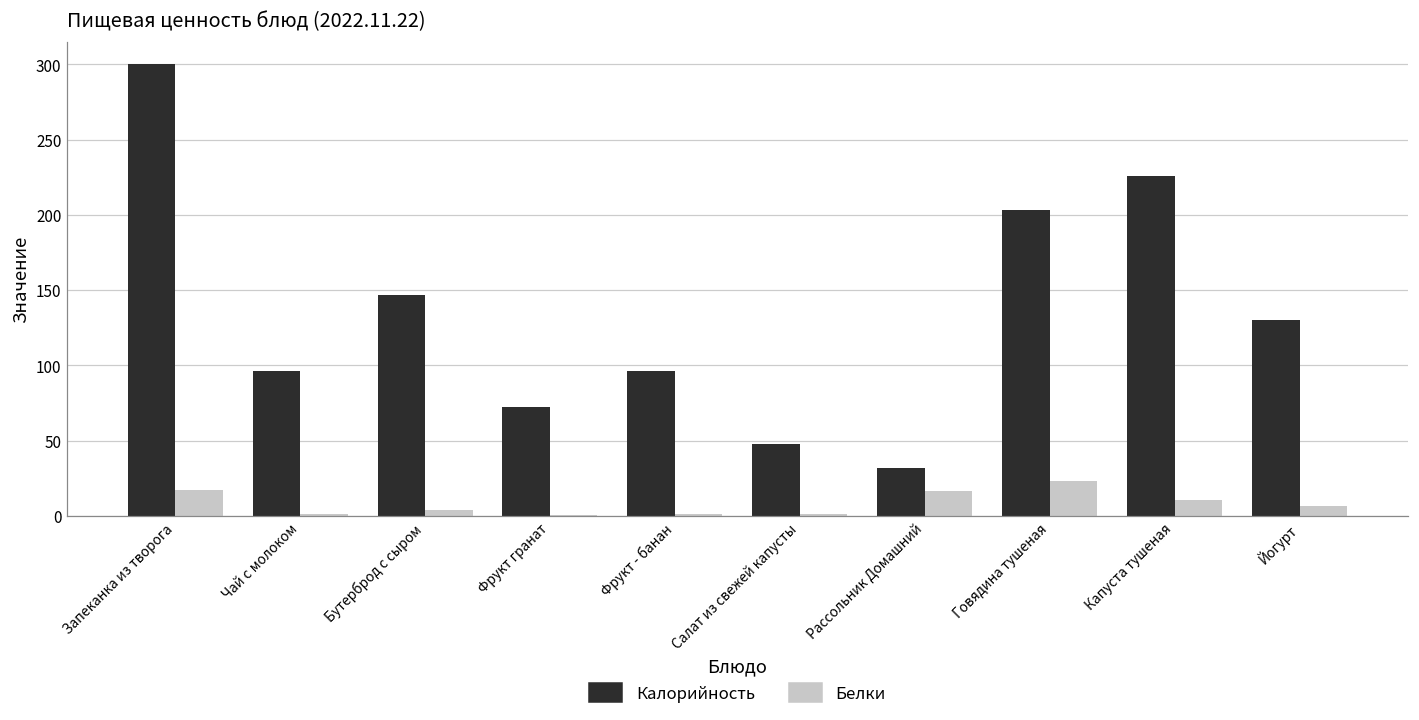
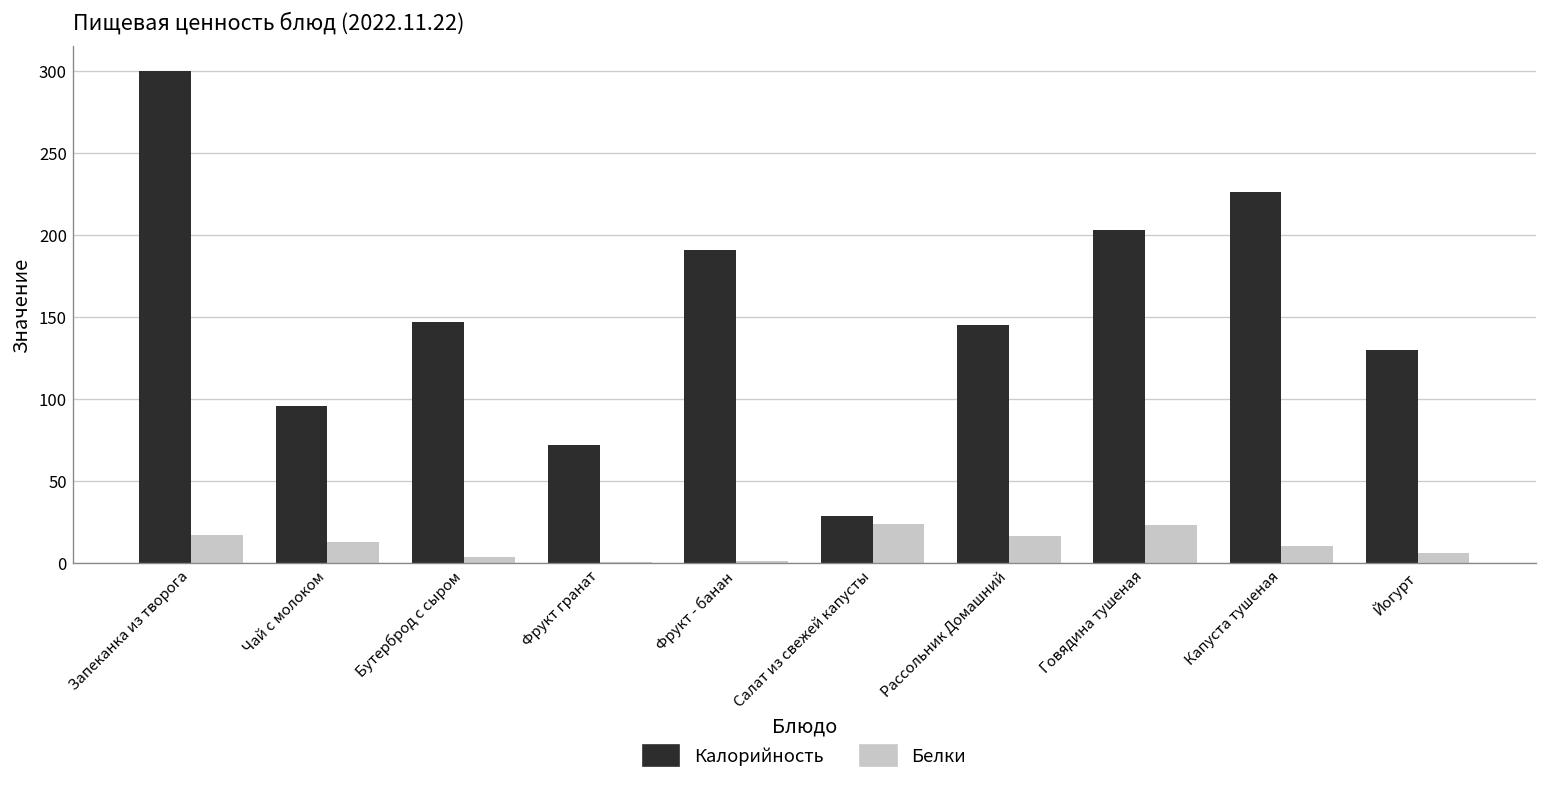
Белки, Чай с молоком: 1 -> 13
Калорийность, Фрукт - банан: 96 -> 191
Калорийность, Салат из свежей капусты: 48 -> 29
Белки, Салат из свежей капусты: 1 -> 24
Калорийность, Рассольник Домашний: 32 -> 145
